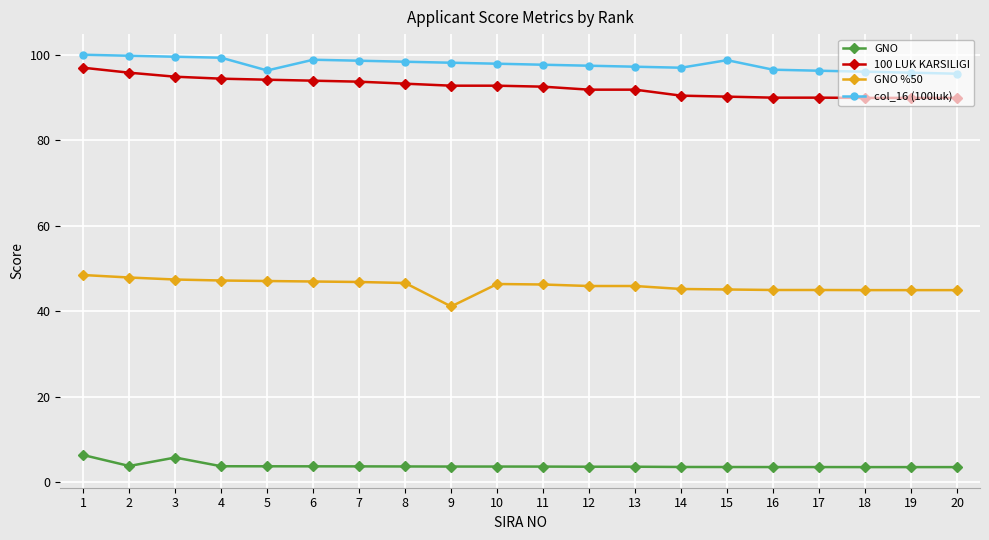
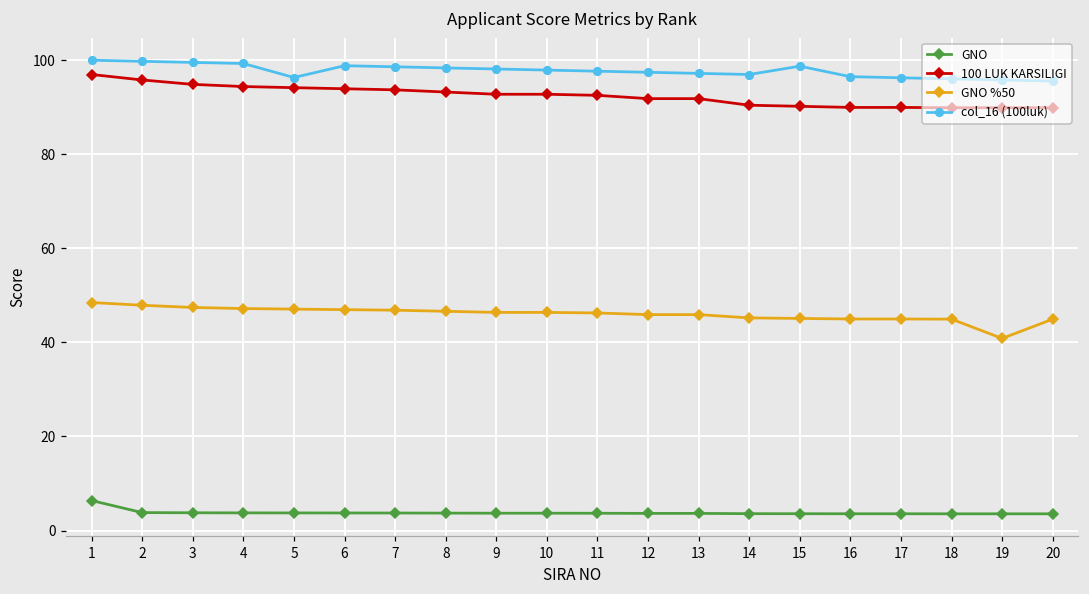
GNO, 3: 6 -> 4
GNO %50, 9: 41 -> 46
GNO %50, 19: 45 -> 41
